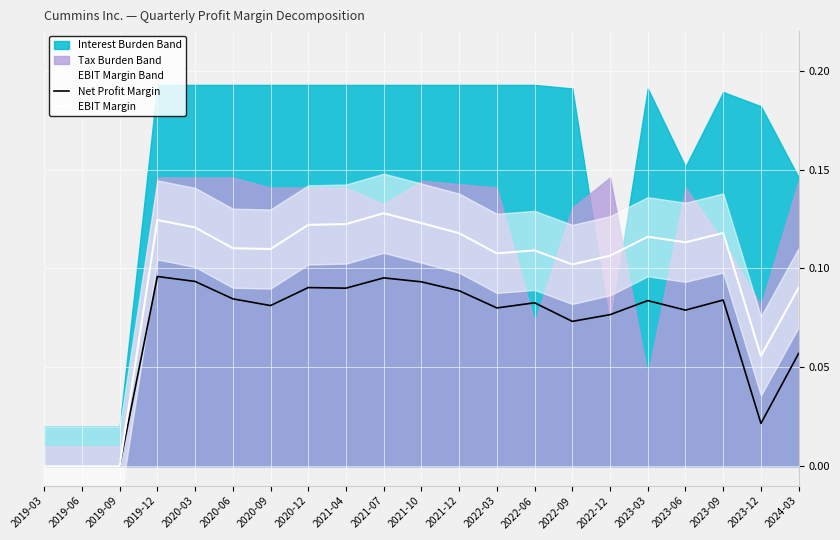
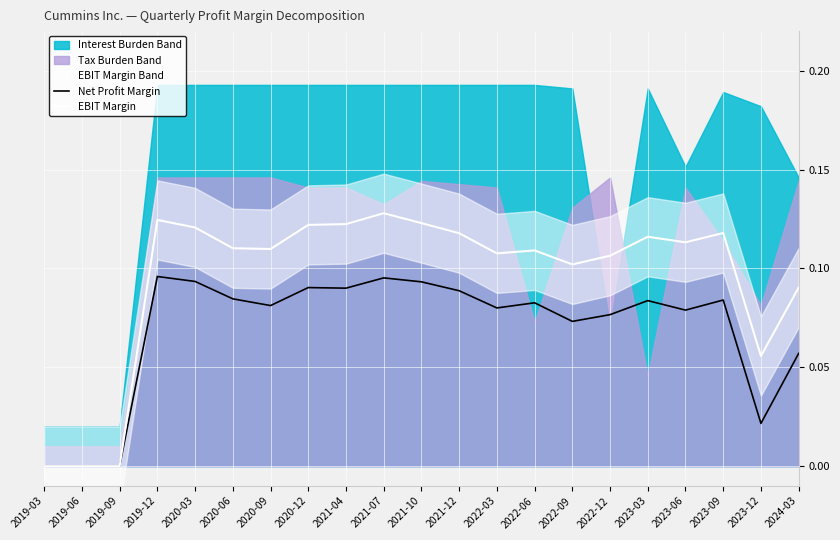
Tax Burden Band, 2020-09: 0.141 -> 0.146
